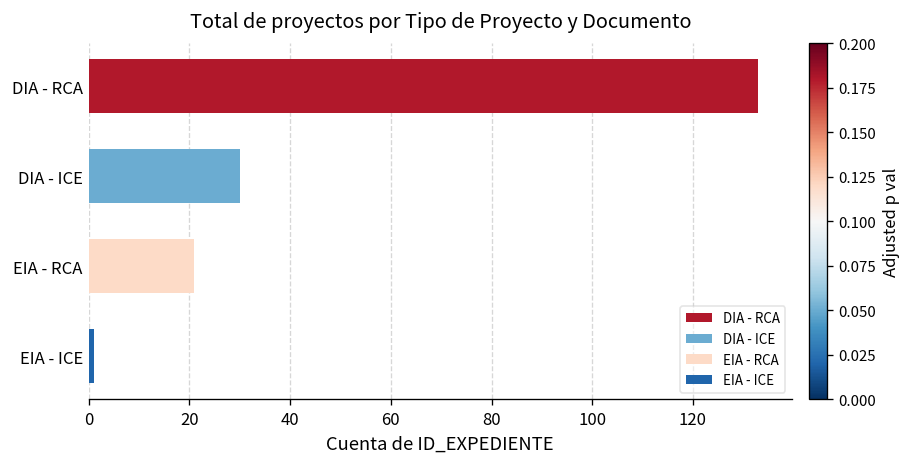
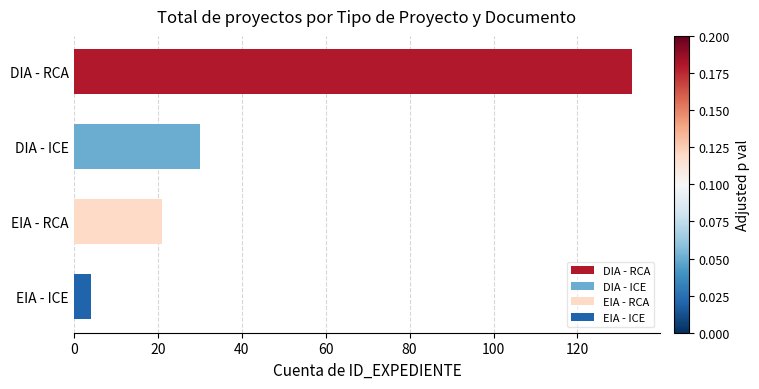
EIA - ICE: 1 -> 4
